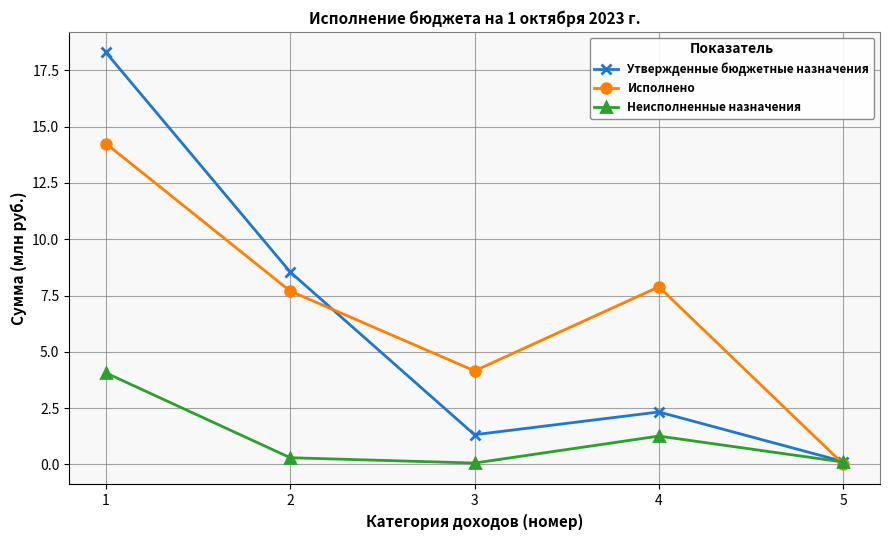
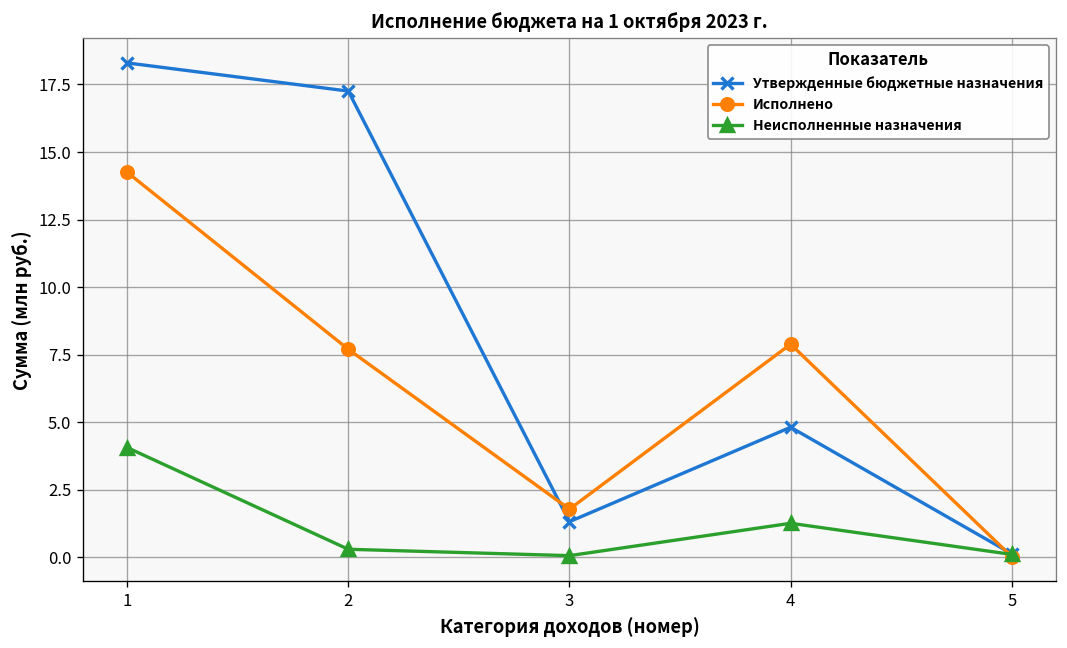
Утвержденные бюджетные назначения, 2: 8.5 -> 17.3
Исполнено, 3: 4.2 -> 1.8
Утвержденные бюджетные назначения, 4: 2.3 -> 4.8
